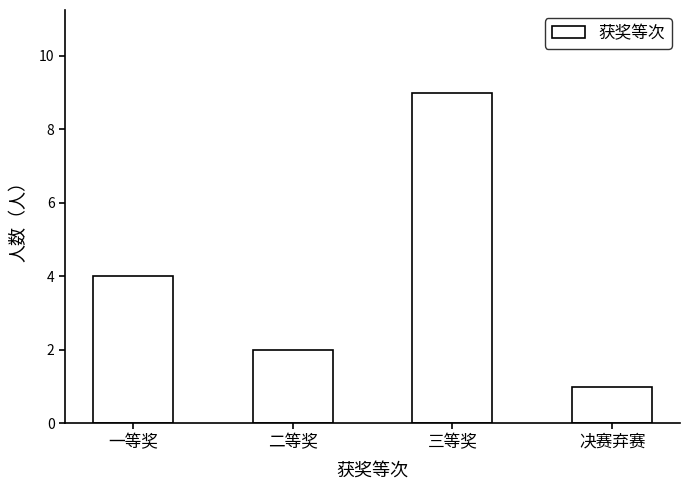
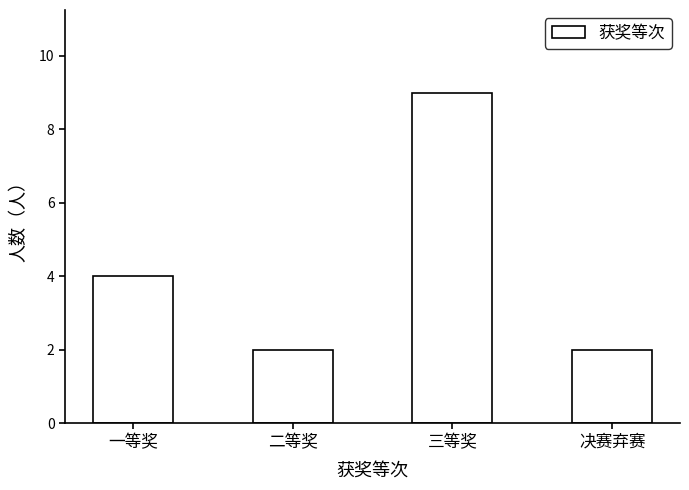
决赛弃赛: 1 -> 2
